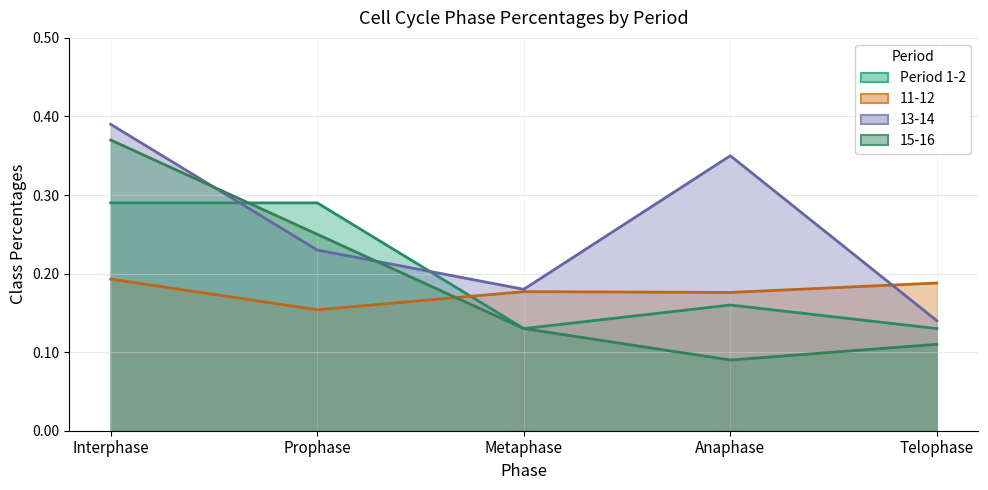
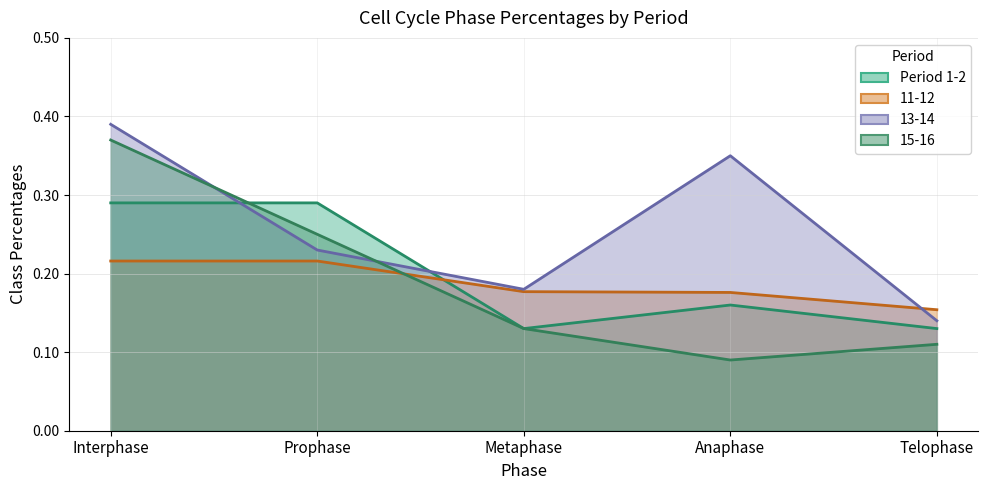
11-12, Interphase: 0.19 -> 0.22
11-12, Prophase: 0.15 -> 0.22
11-12, Telophase: 0.19 -> 0.15
